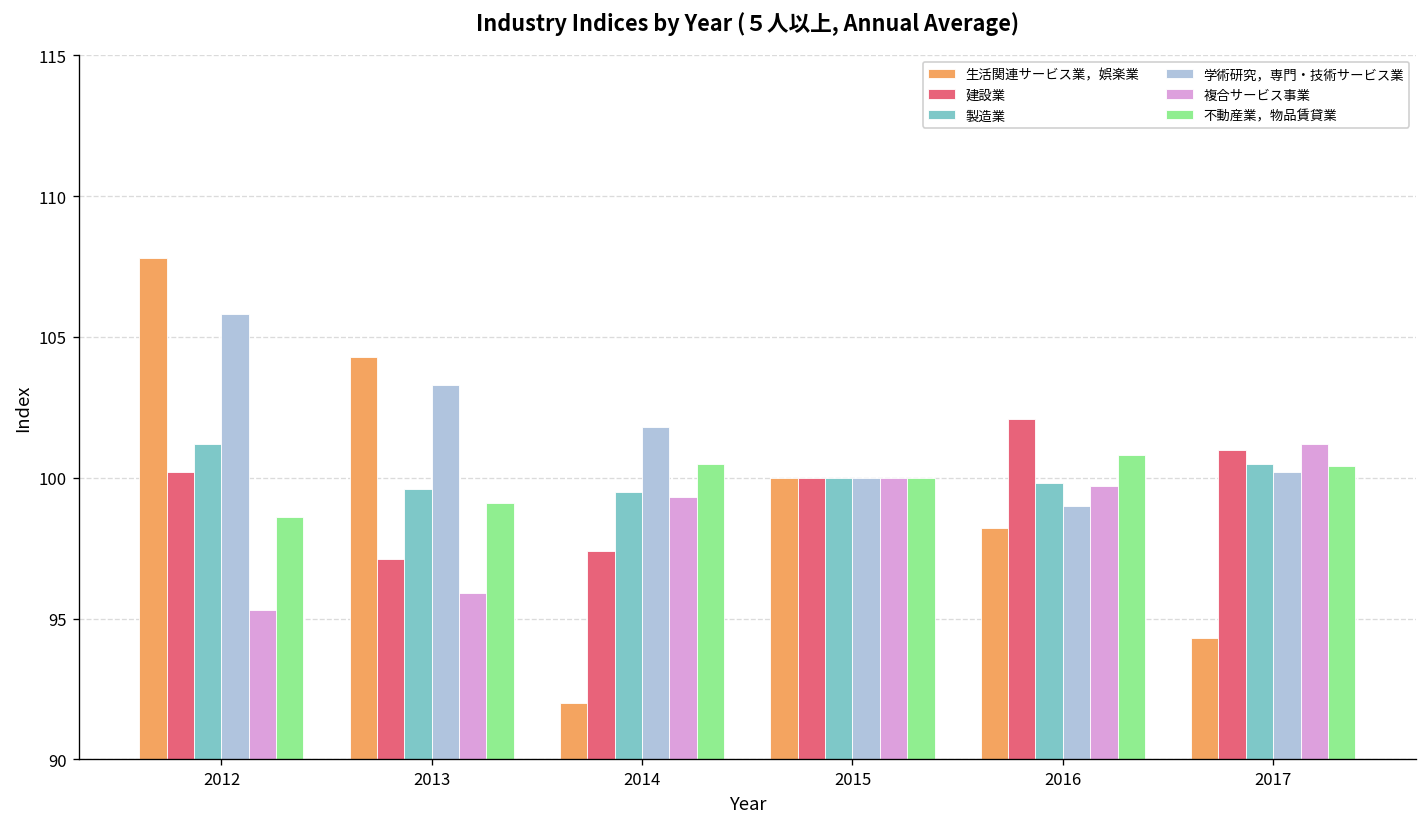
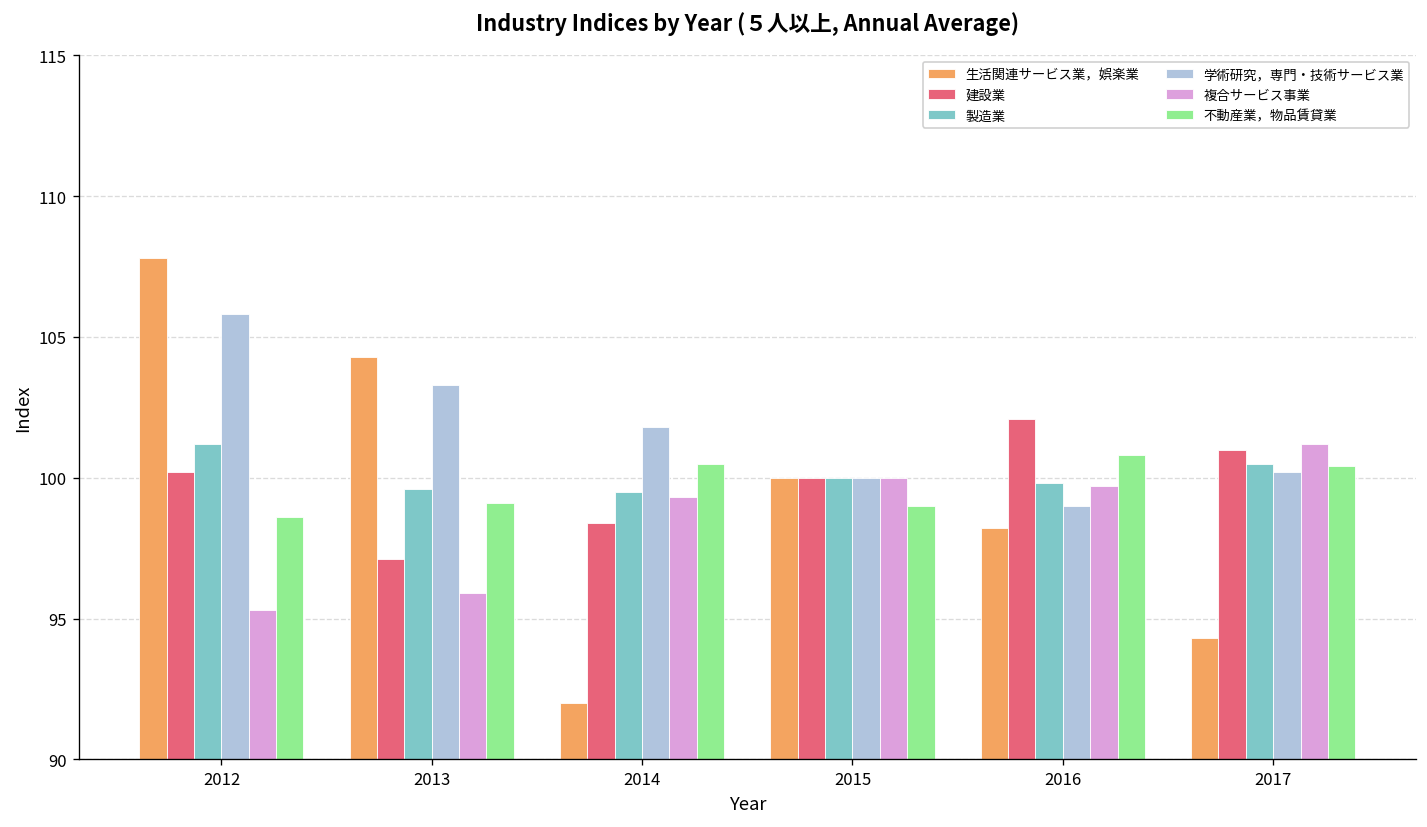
建設業, 2014: 97.4 -> 98.4
不動産業，物品賃貸業, 2015: 100 -> 99
